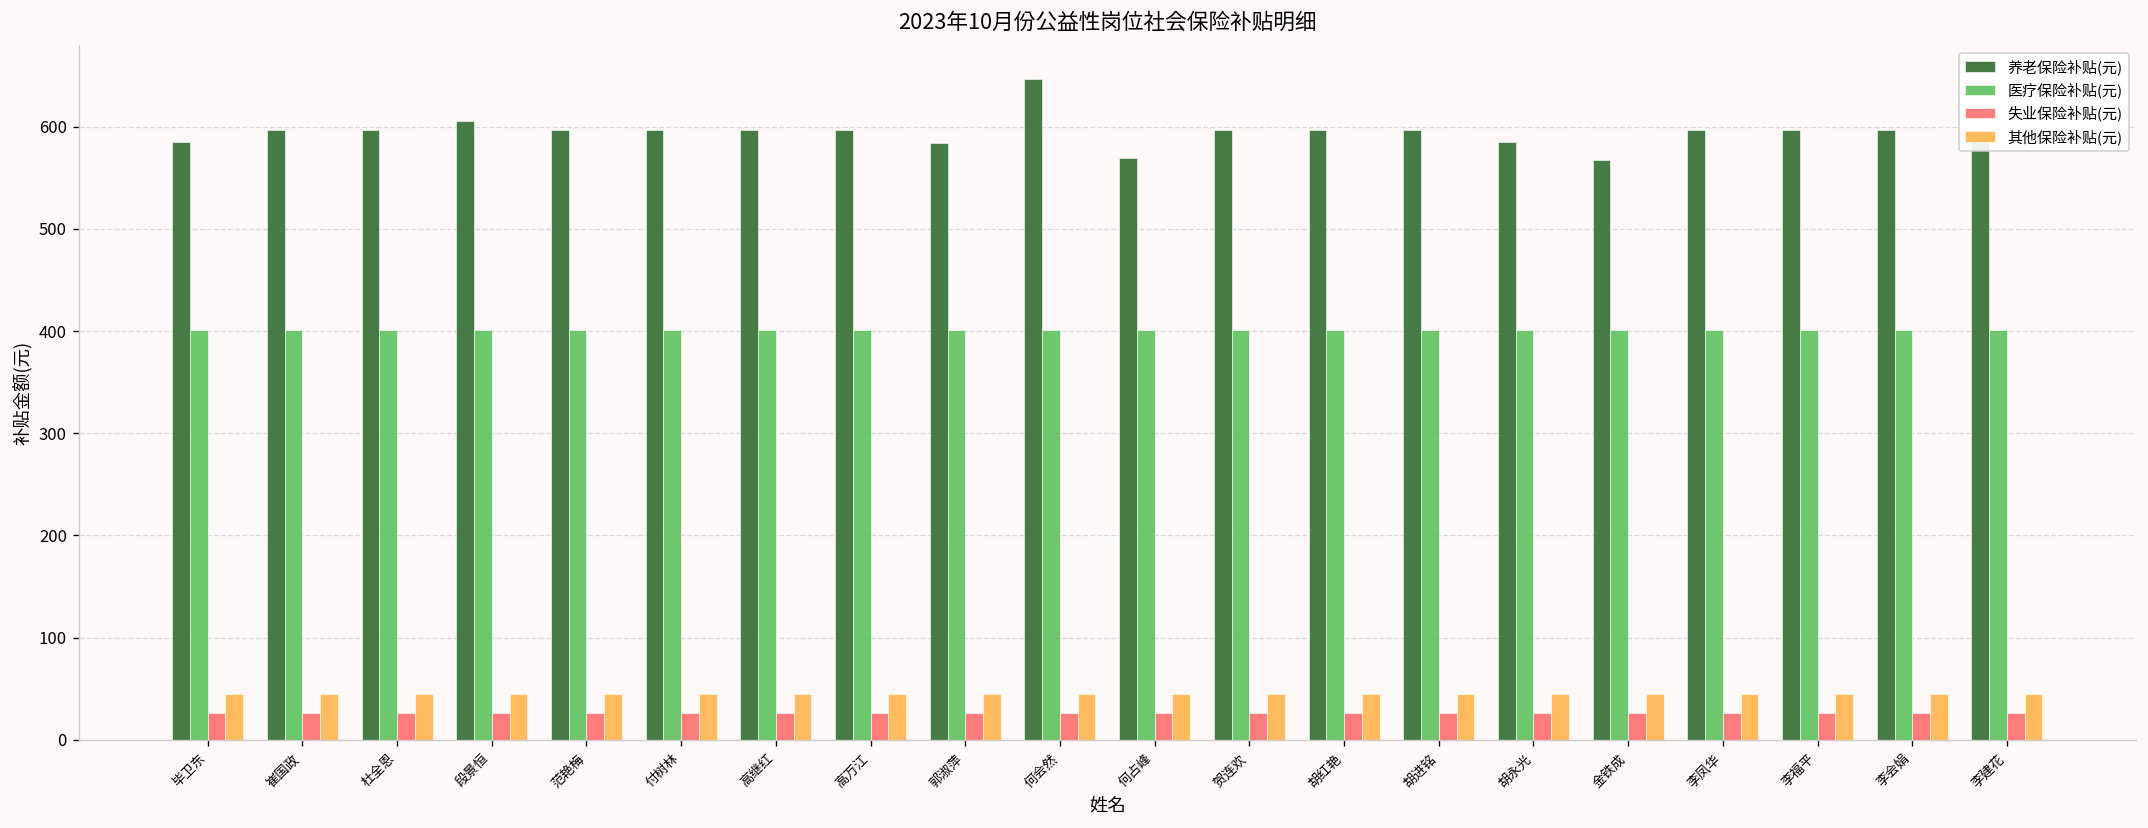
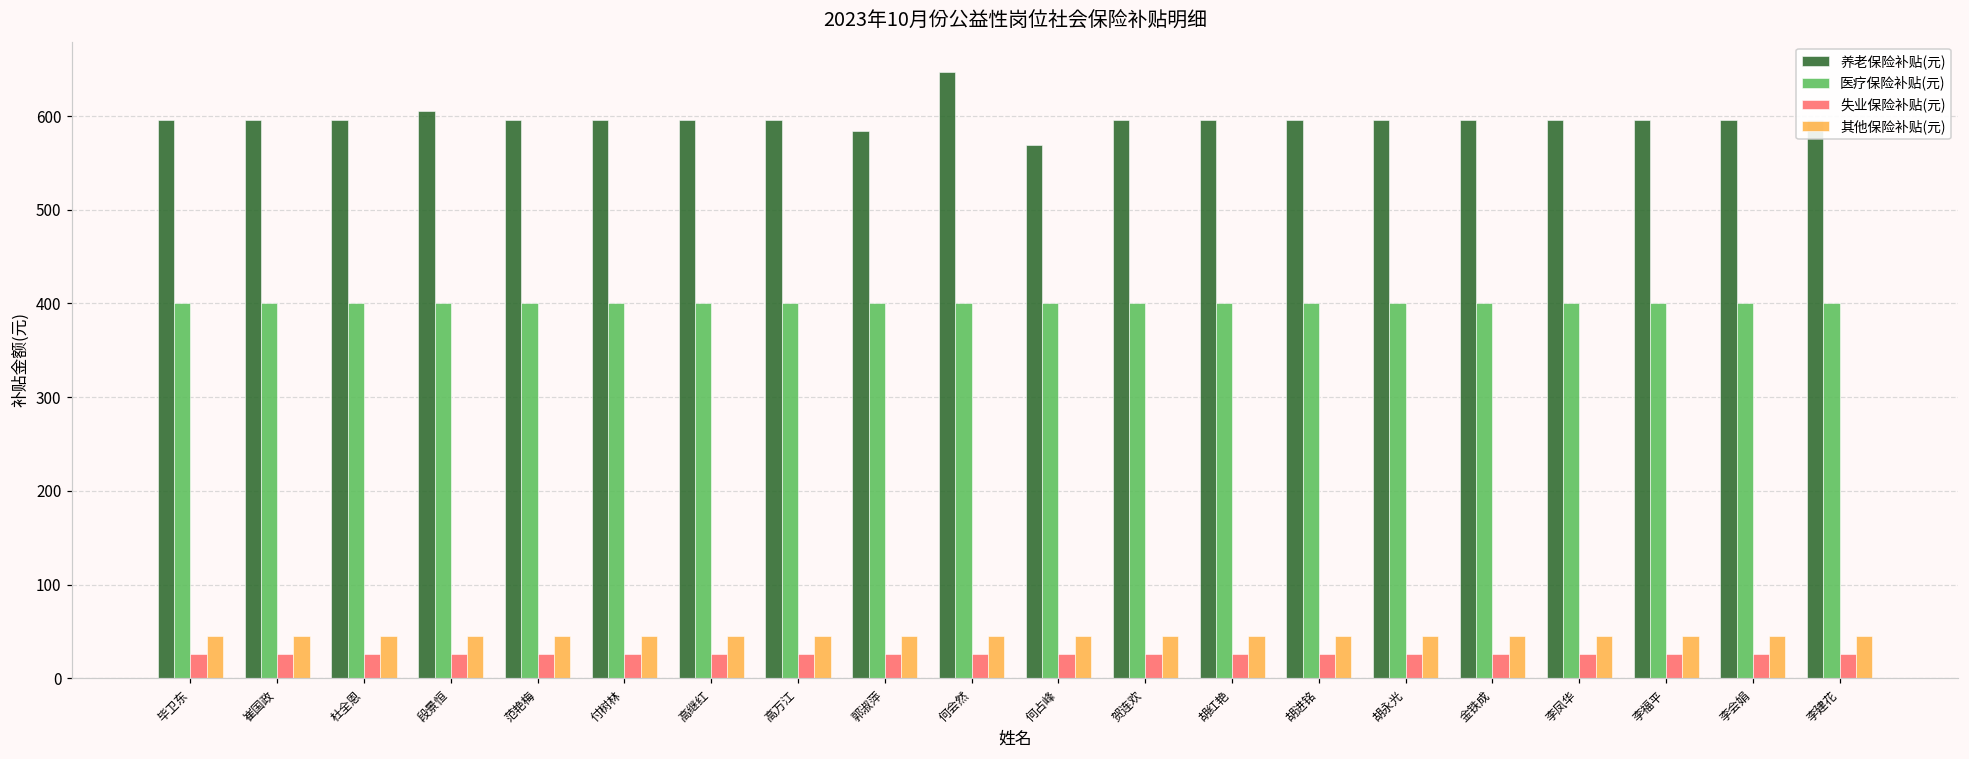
养老保险补贴(元), 毕卫东: 580 -> 600
养老保险补贴(元), 胡永光: 590 -> 600
养老保险补贴(元), 金铁成: 570 -> 600
